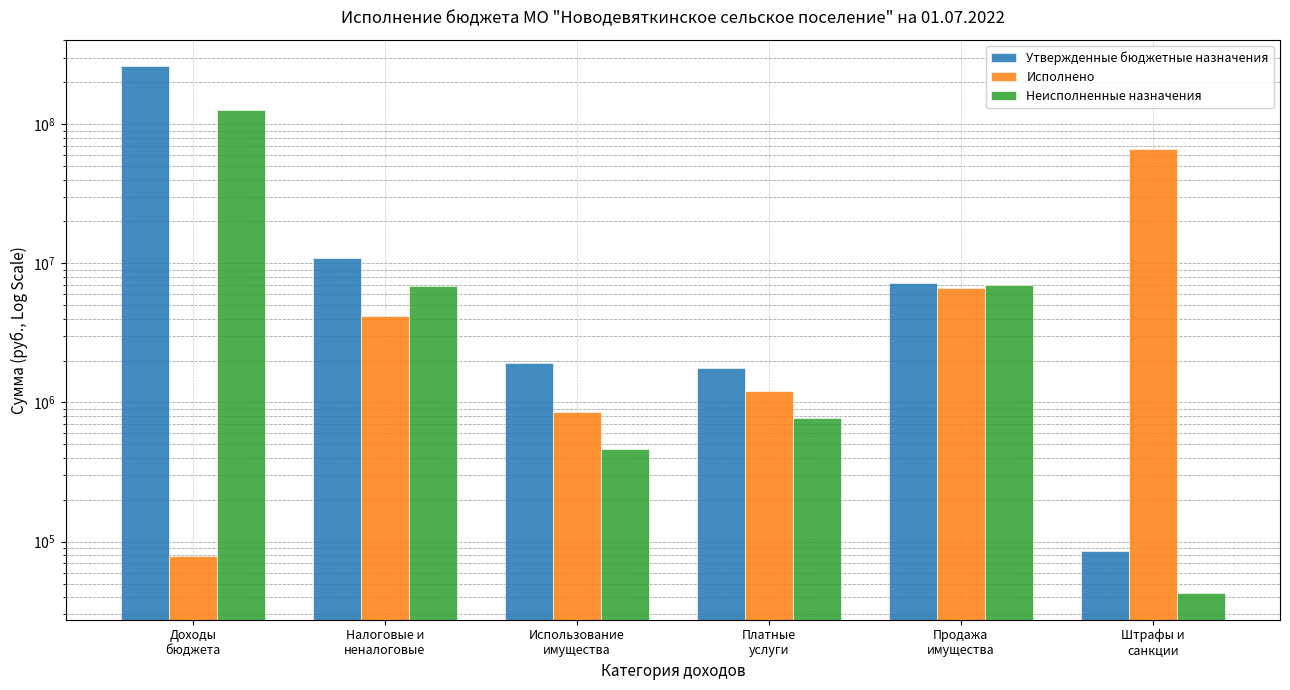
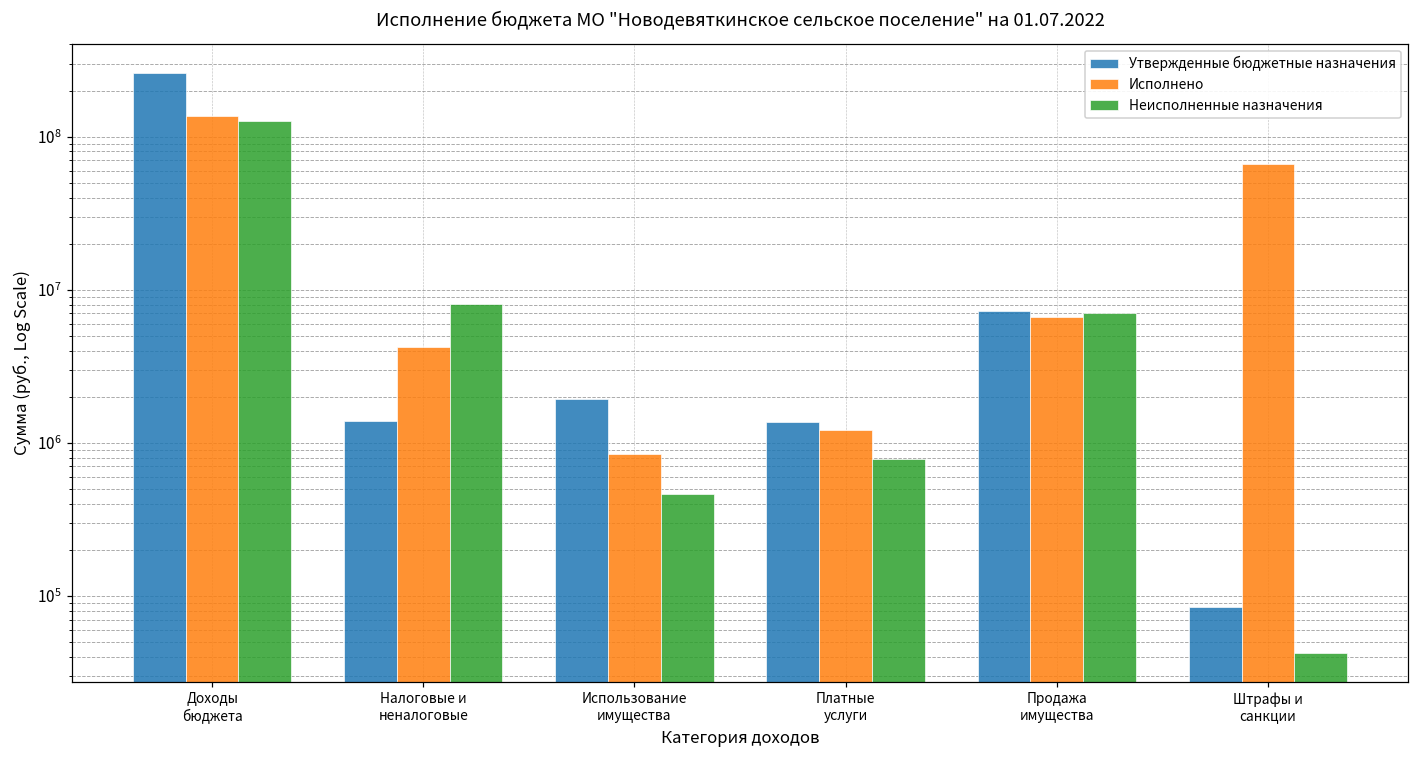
Исполнено, Доходы бюджета: 80000 -> 140000000
Утвержденные бюджетные назначения, Налоговые и неналоговые: 11000000 -> 1400000
Неисполненные назначения, Налоговые и неналоговые: 7000000 -> 8000000
Утвержденные бюджетные назначения, Платные услуги: 1800000 -> 1400000
